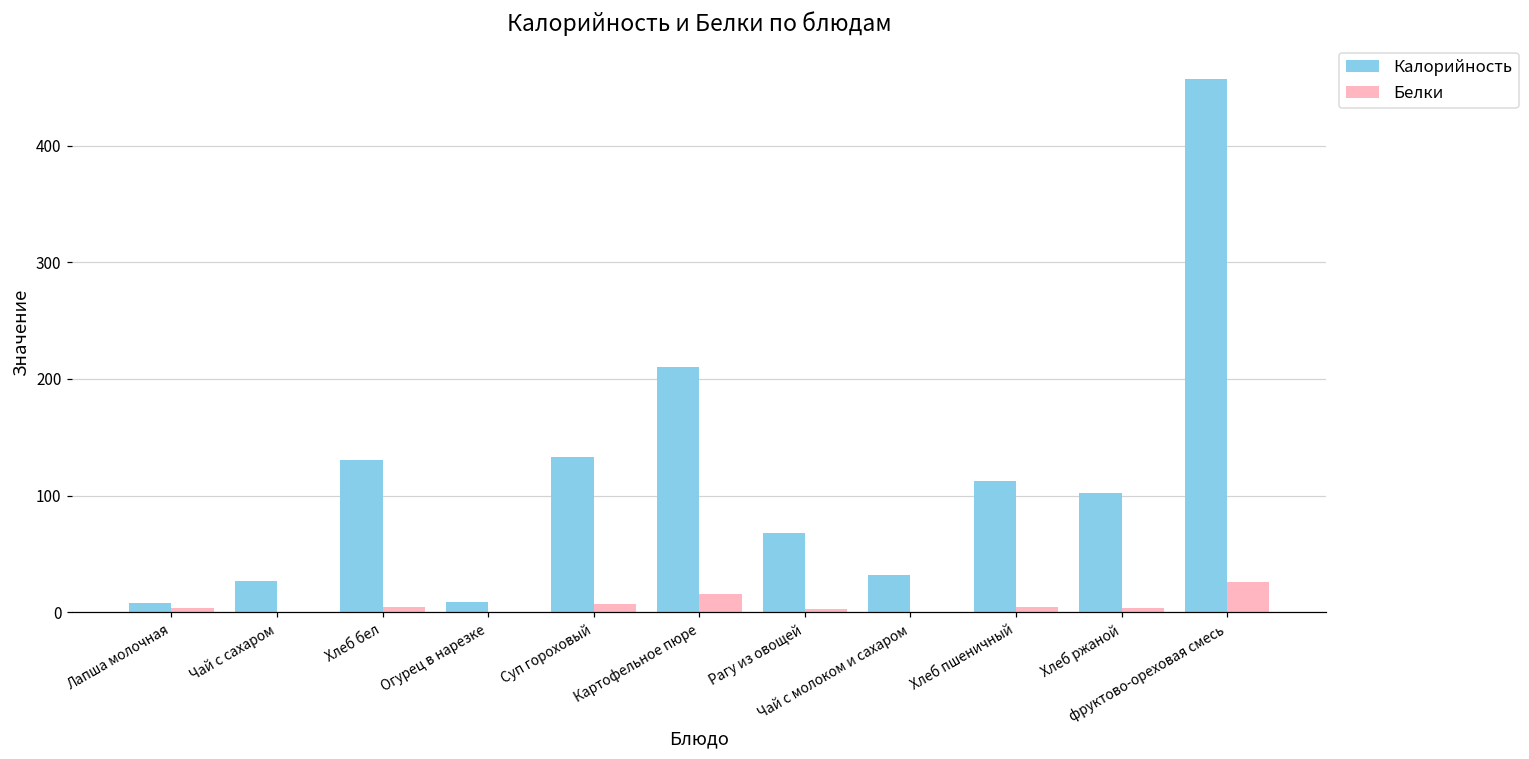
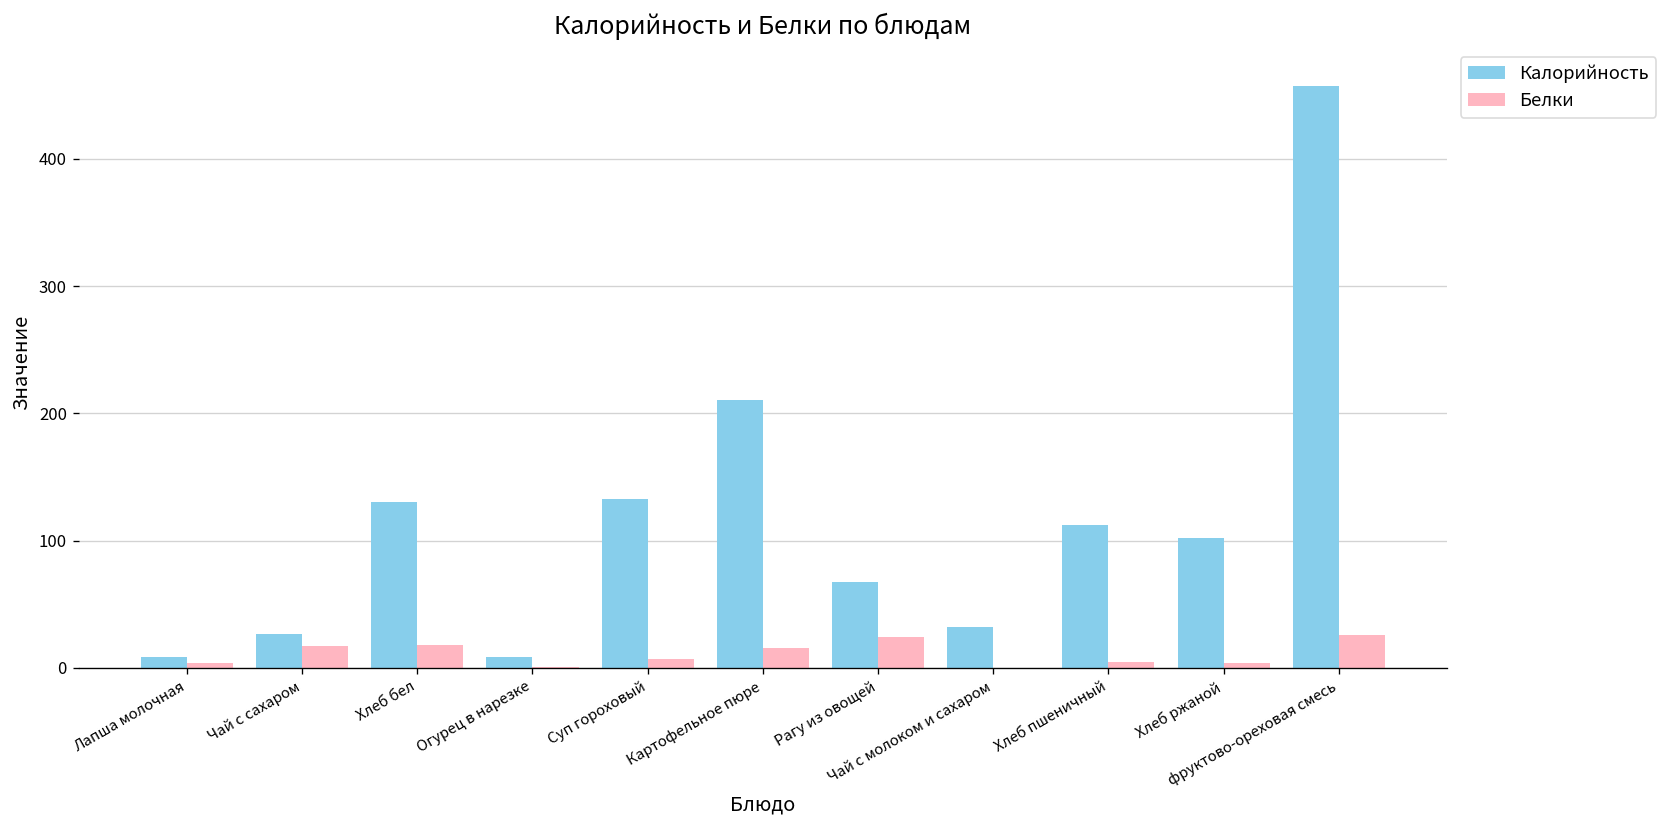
Белки, Чай с сахаром: 0 -> 17
Белки, Хлеб бел: 5 -> 18
Белки, Рагу из овощей: 3 -> 24
